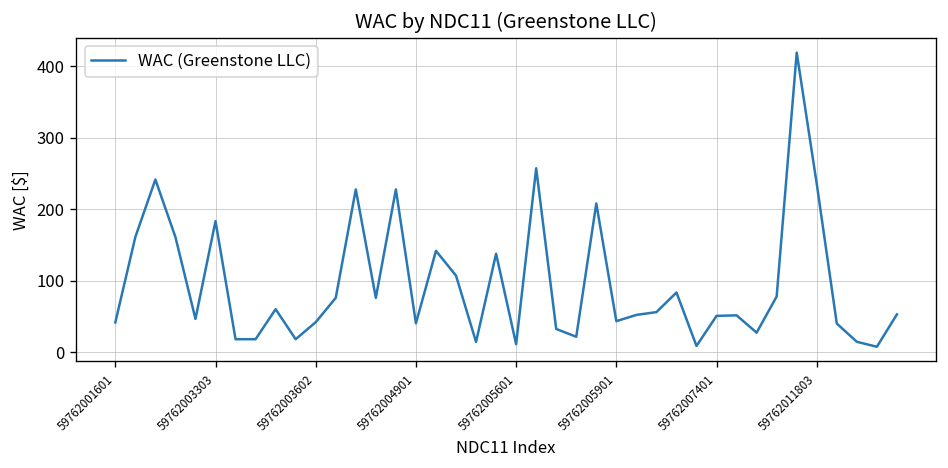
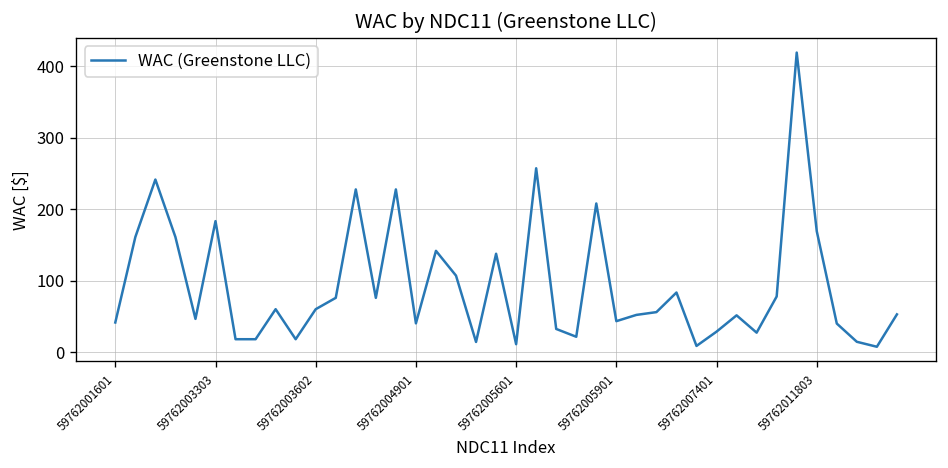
59762003602: 40 -> 60
59762007401: 50 -> 30
59762011803: 240 -> 170
